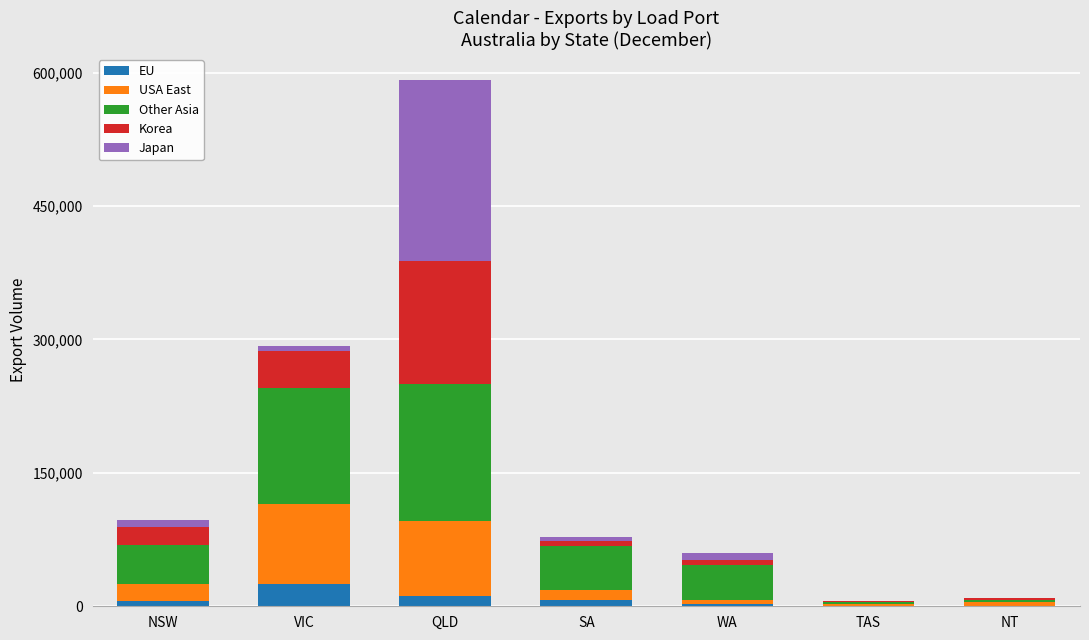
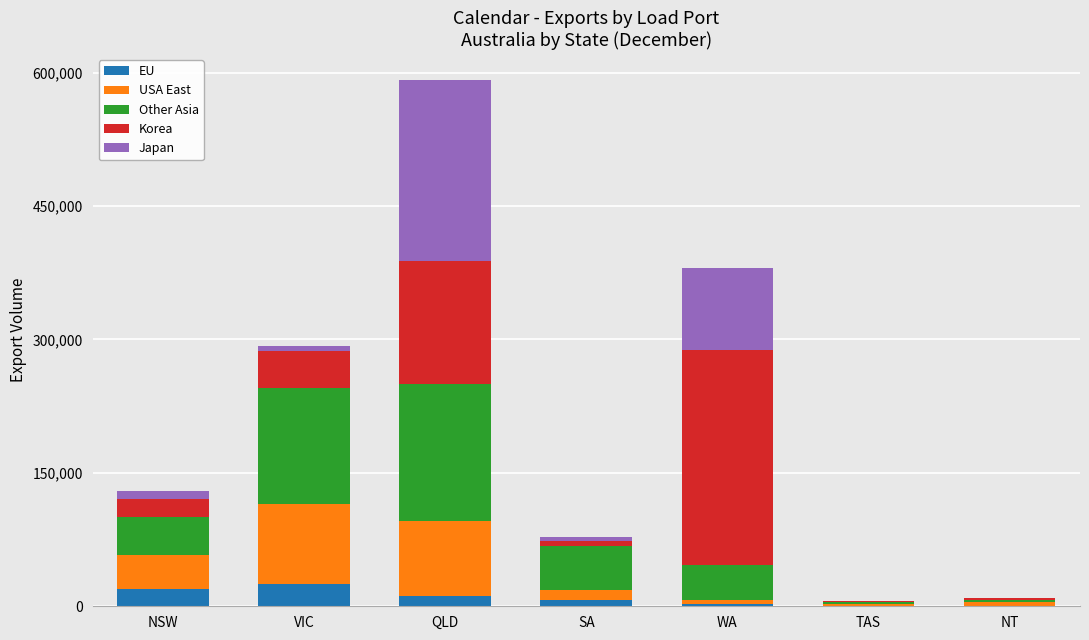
EU, NSW: 10,000 -> 20,000
USA East, NSW: 20,000 -> 40,000
Korea, WA: 10,000 -> 240,000
Japan, WA: 10,000 -> 90,000
